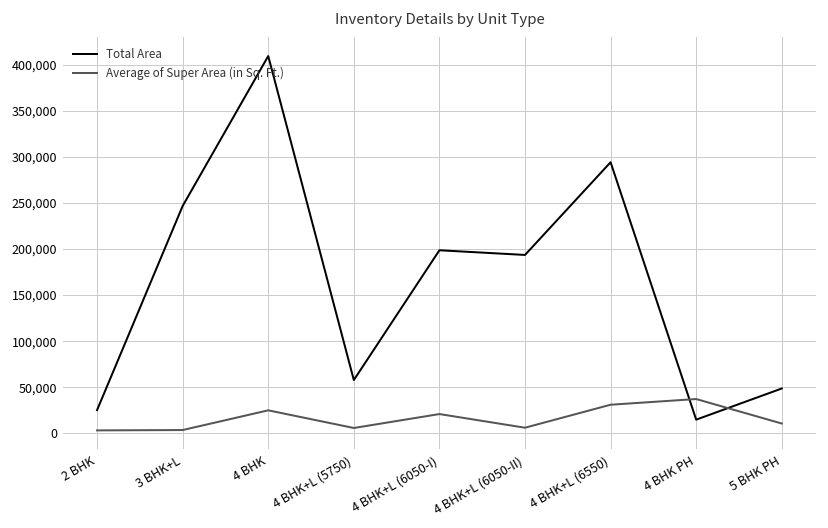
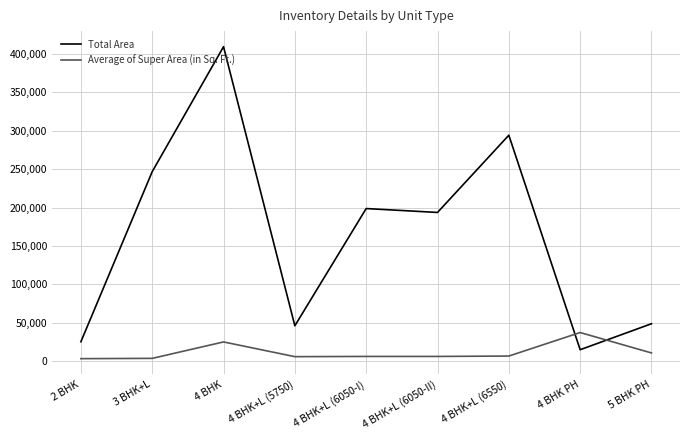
Total Area, 4 BHK+L (5750): 60,000 -> 50,000
Average of Super Area (in Sq. Ft.), 4 BHK+L (6050-I): 20,000 -> 10,000
Average of Super Area (in Sq. Ft.), 4 BHK+L (6550): 30,000 -> 10,000
